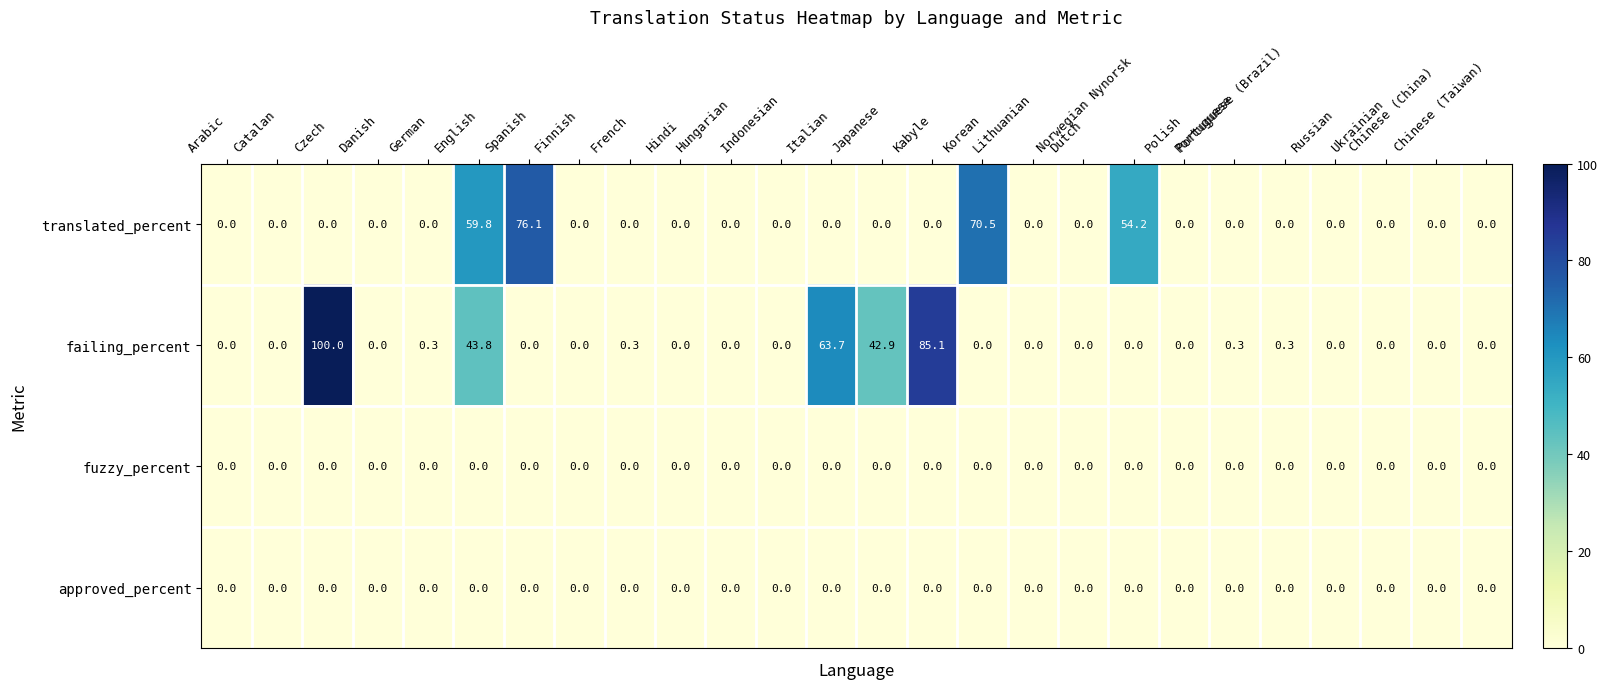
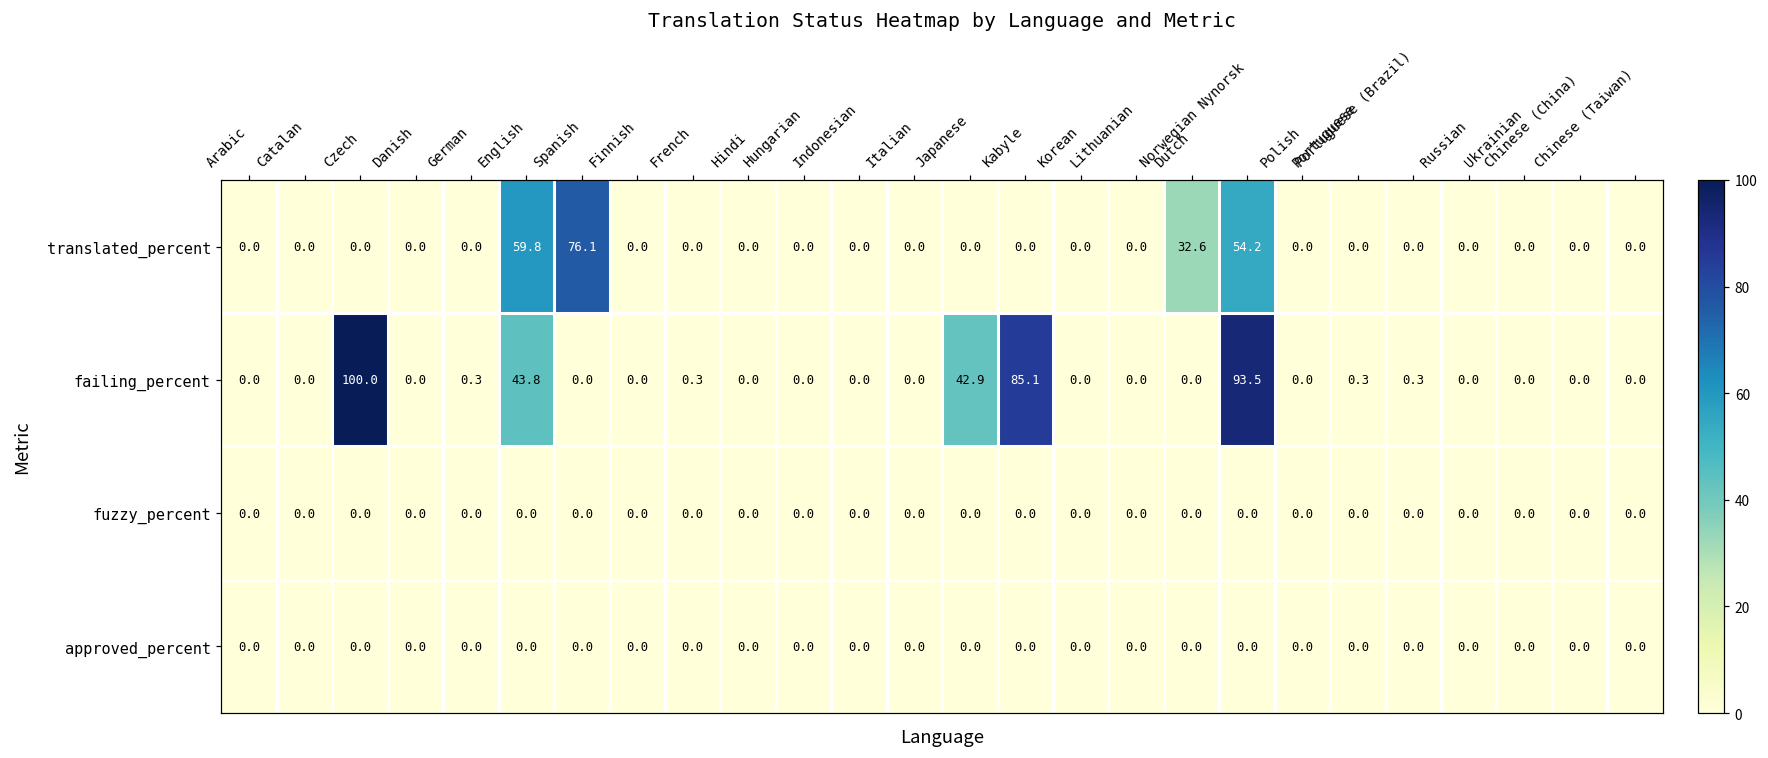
translated_percent, Korean: 70.5 -> 0.0
translated_percent, Dutch: 0.0 -> 32.6
failing_percent, Italian: 63.7 -> 0.0
failing_percent, Norwegian Nynorsk: 0.0 -> 93.5
